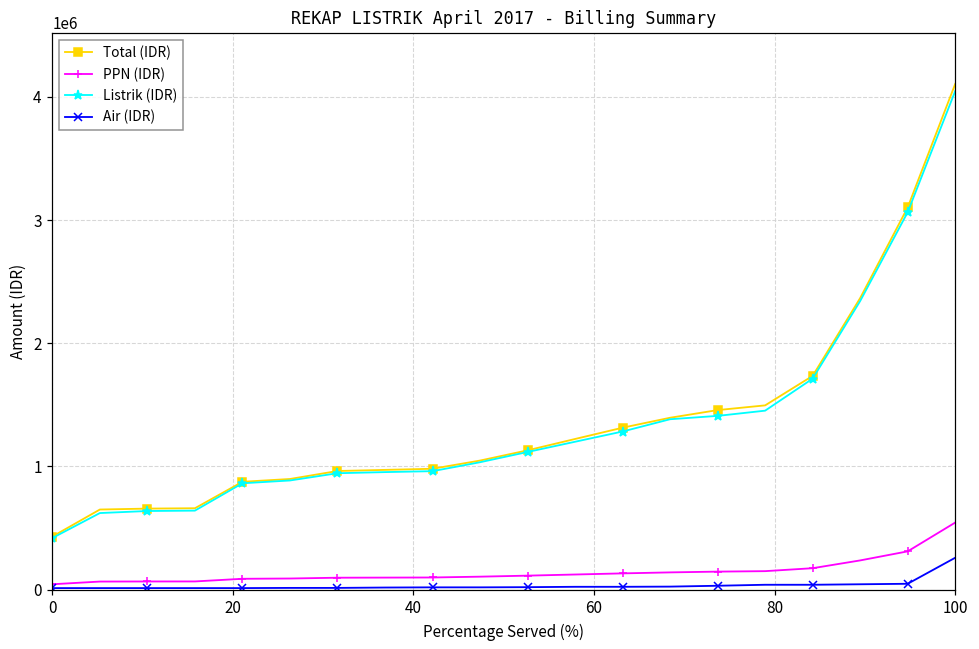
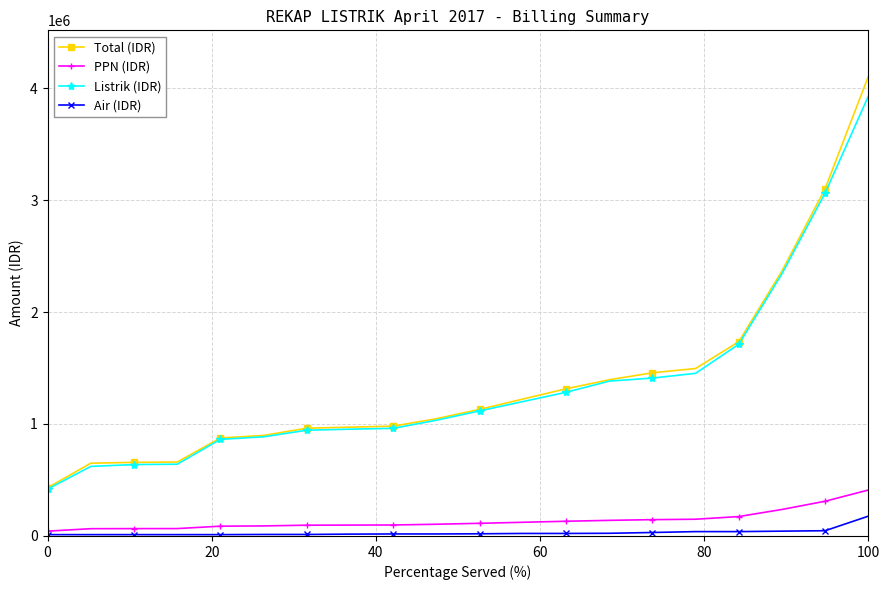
PPN (IDR), 100: 540000 -> 410000
Listrik (IDR), 100: 4050000 -> 3930000
Air (IDR), 100: 260000 -> 180000
